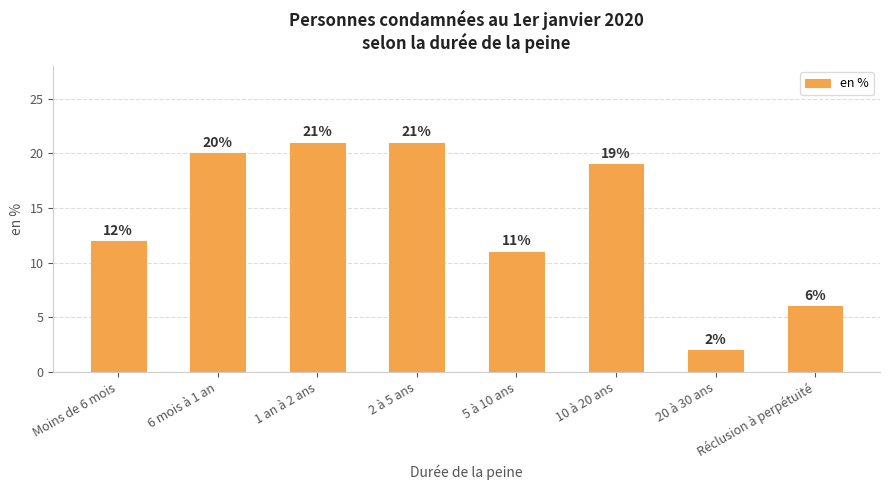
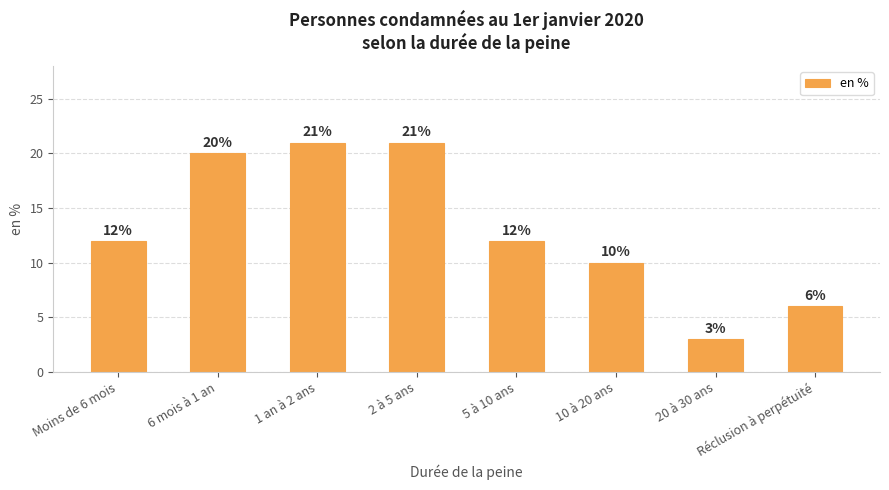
5 à 10 ans: 11% -> 12%
10 à 20 ans: 19% -> 10%
20 à 30 ans: 2% -> 3%
